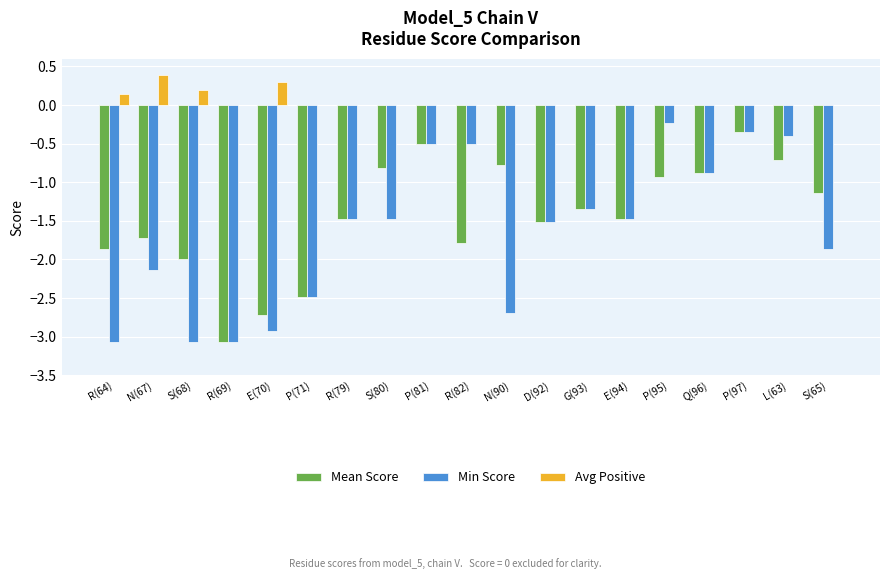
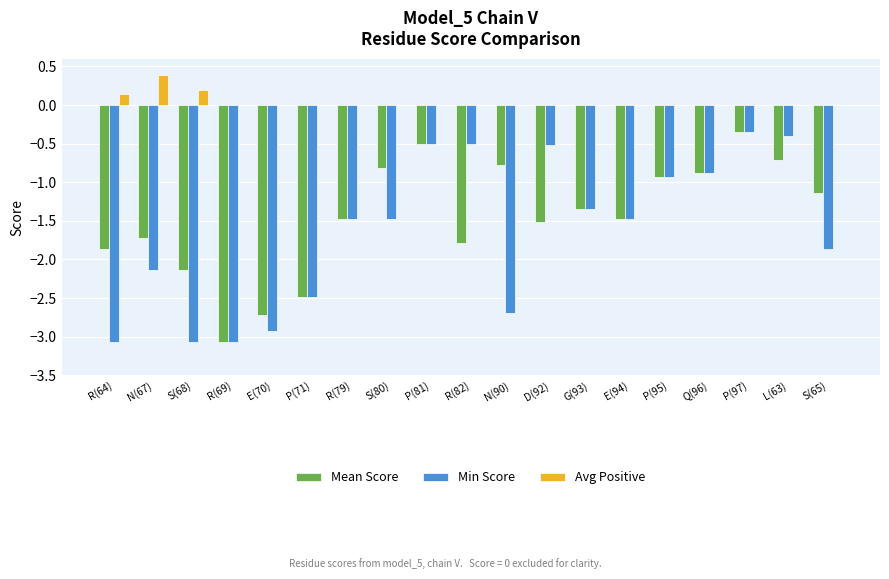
Mean Score, S(68): -2.0 -> -2.1
Avg Positive, E(70): 0.3 -> 0.0
Min Score, D(92): -1.5 -> -0.5
Min Score, P(95): -0.2 -> -0.9
